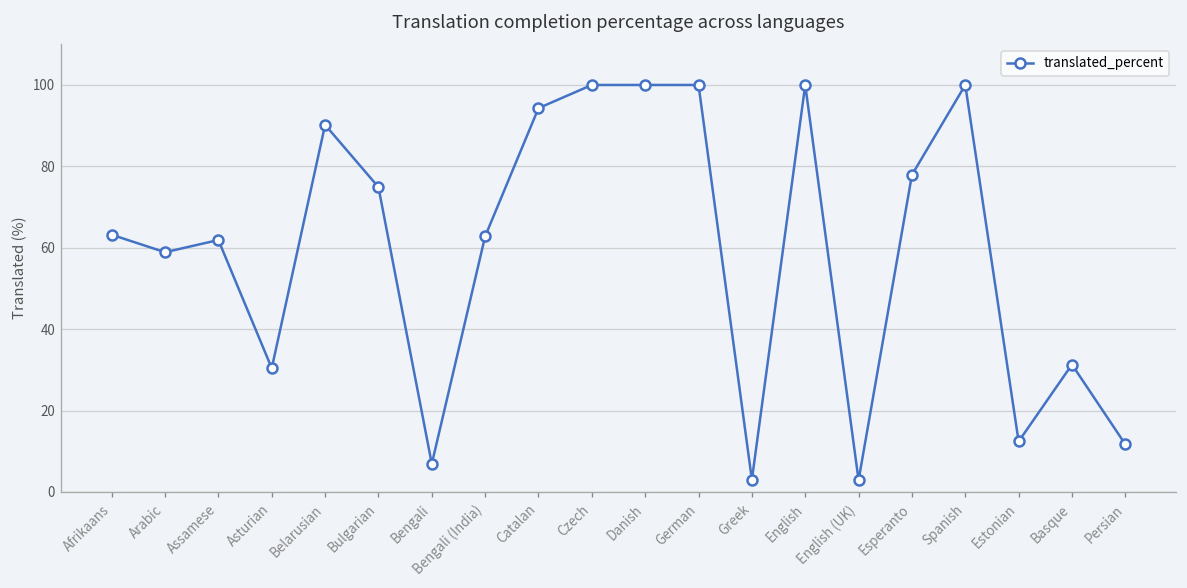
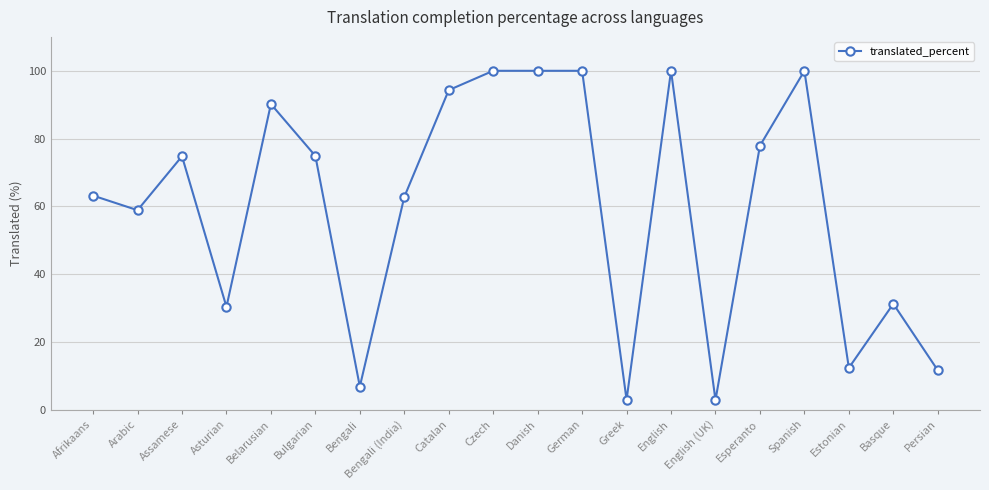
Assamese: 62 -> 75
